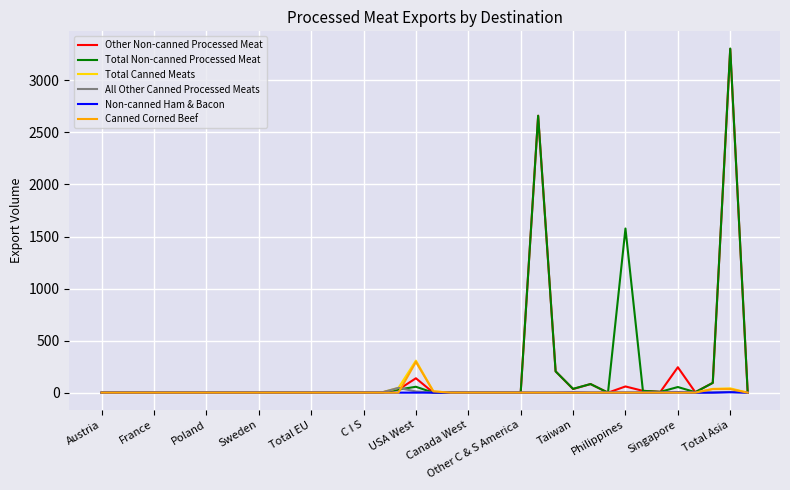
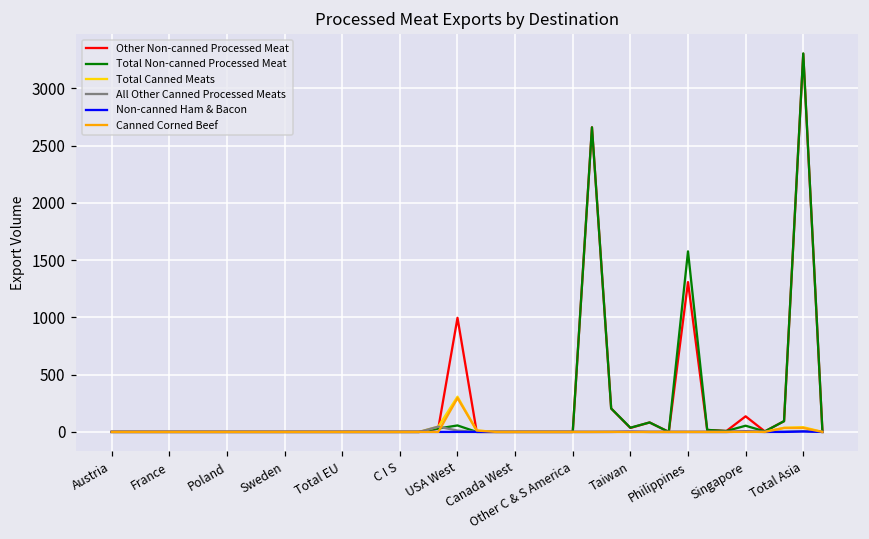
Other Non-canned Processed Meat, USA West: 140 -> 1000
Other Non-canned Processed Meat, Philippines: 60 -> 1310
Other Non-canned Processed Meat, Singapore: 240 -> 140
